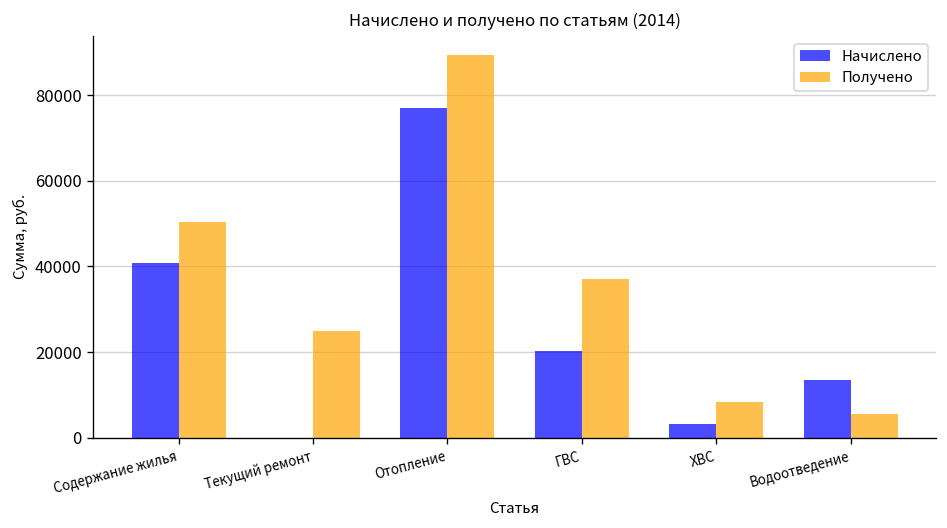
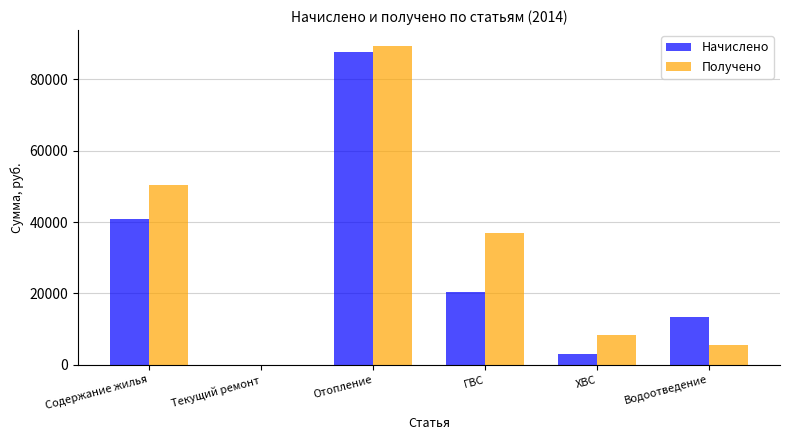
Получено, Текущий ремонт: 25000 -> 0
Начислено, Отопление: 77000 -> 88000
